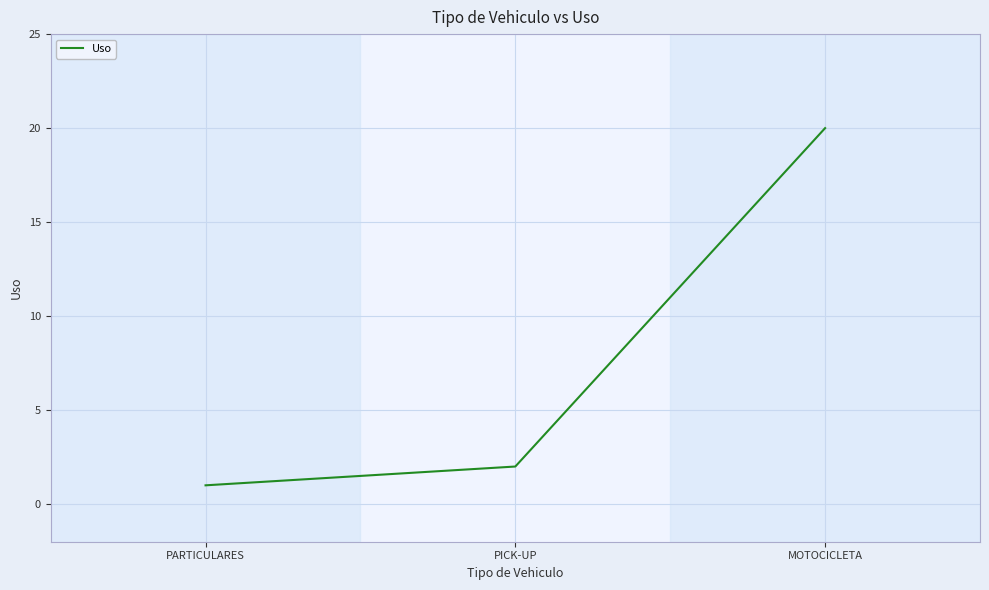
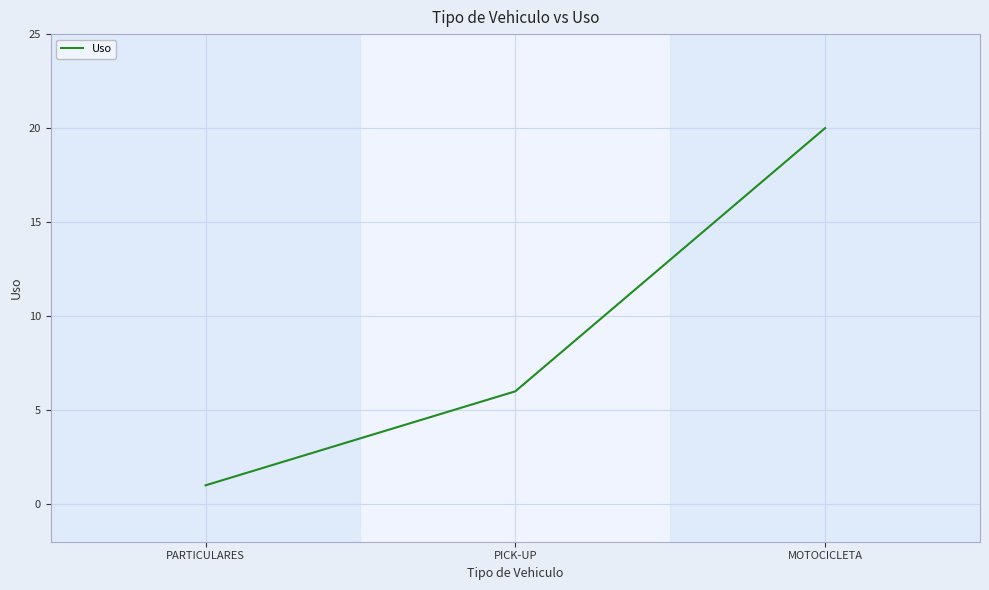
PICK-UP: 2 -> 6
